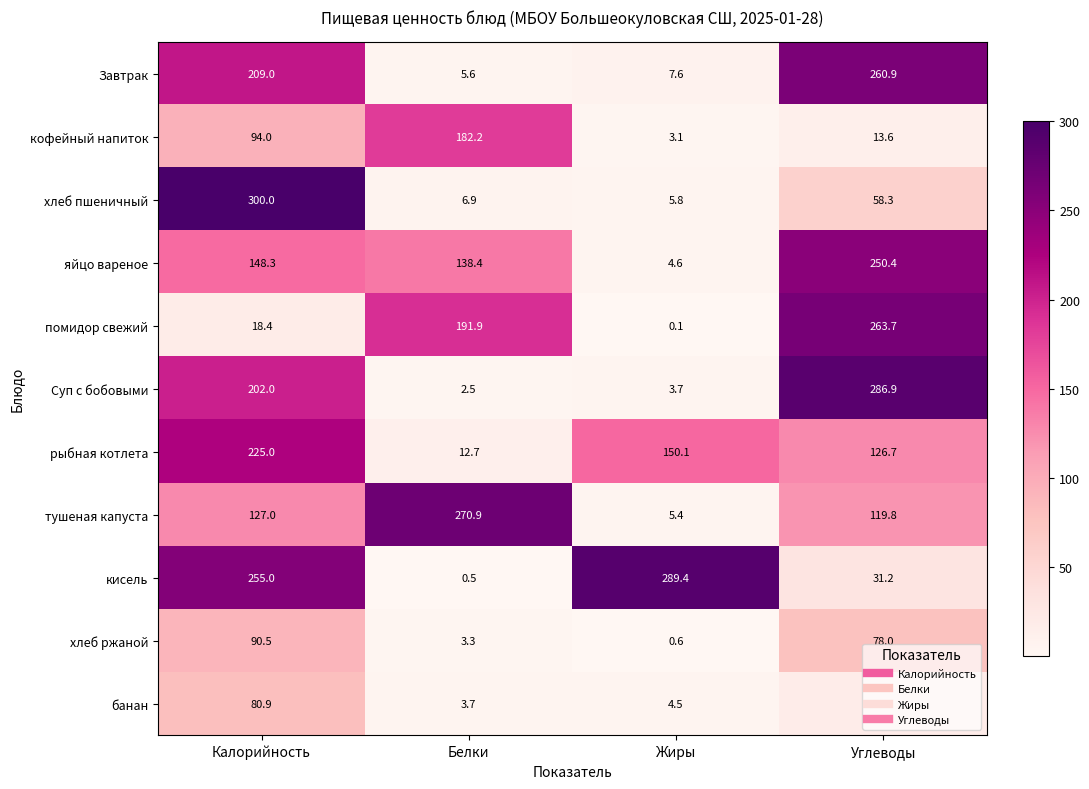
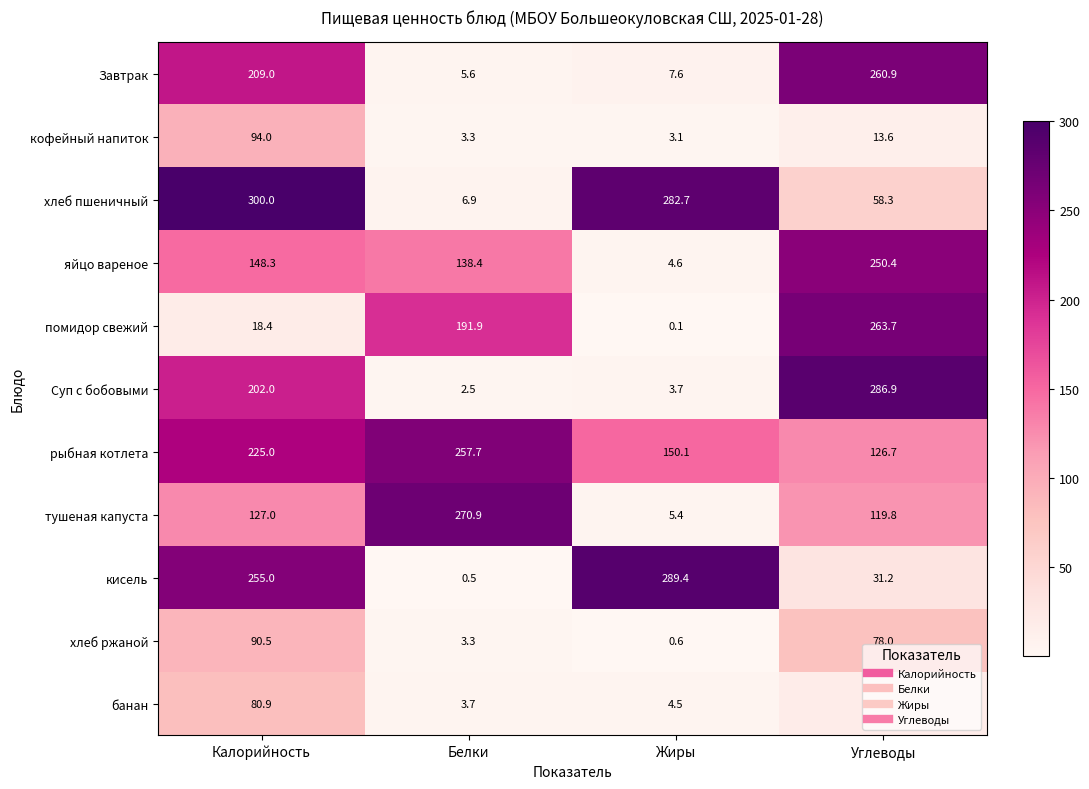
кофейный напиток, Белки: 182.2 -> 3.3
хлеб пшеничный, Жиры: 5.8 -> 282.7
рыбная котлета, Белки: 12.7 -> 257.7
